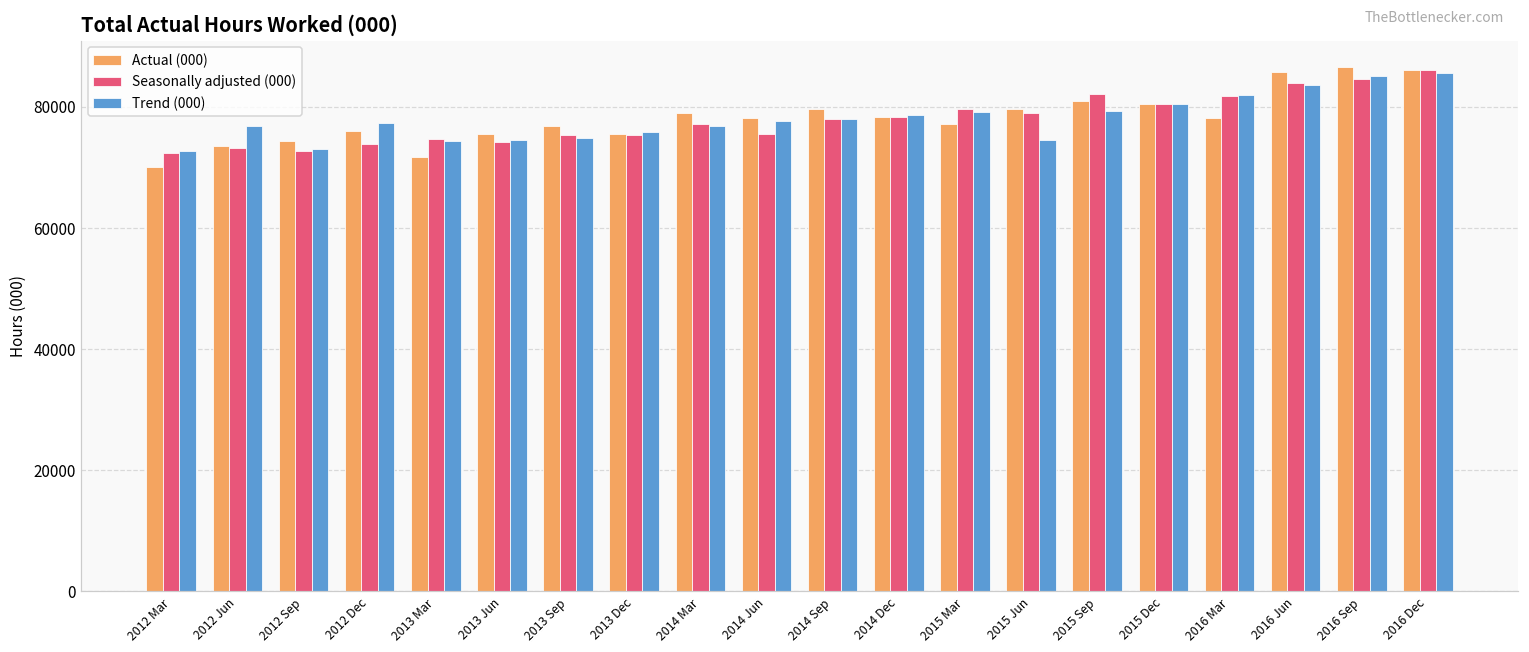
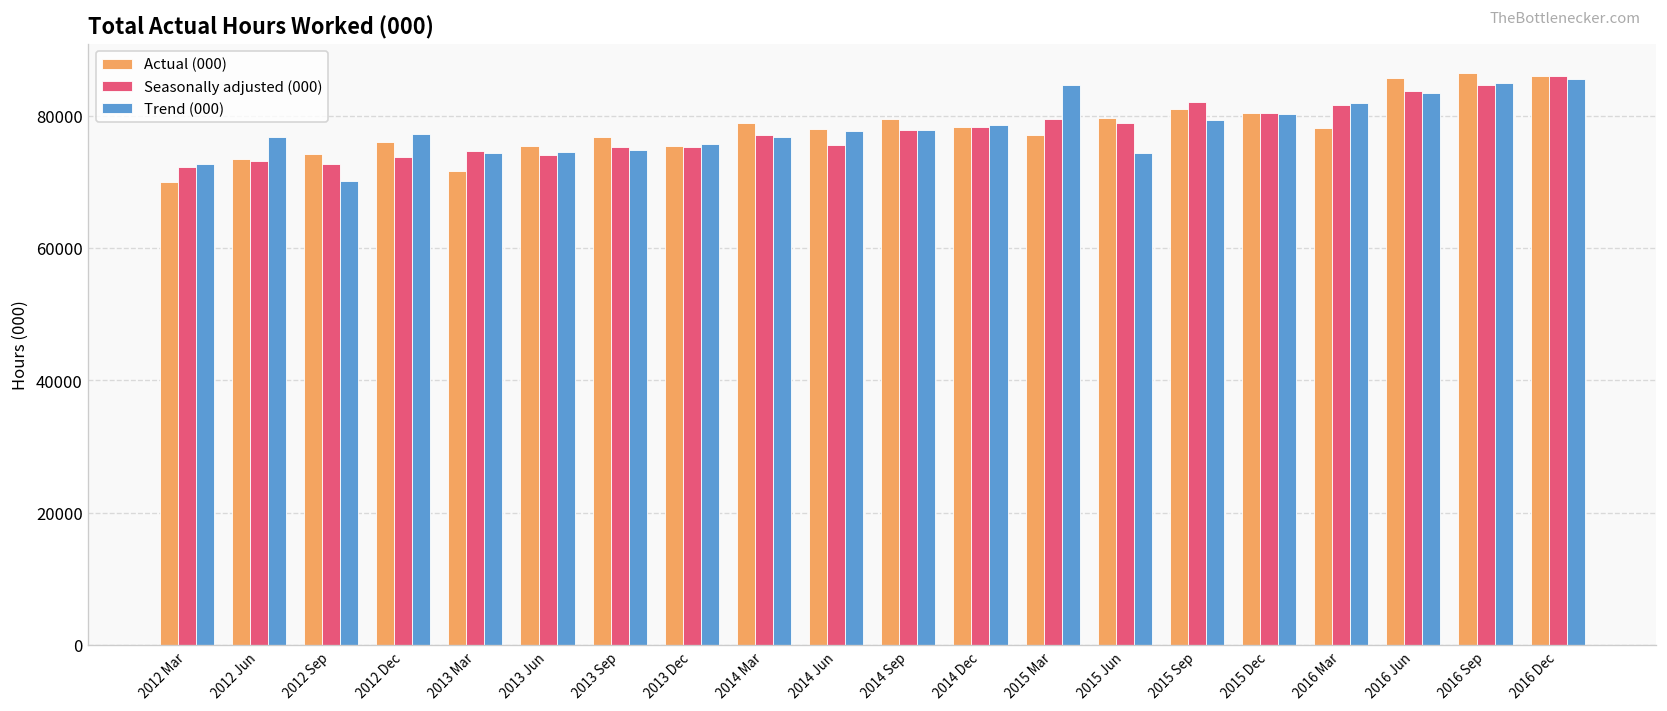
Trend (000), 2012 Sep: 73000 -> 70000
Trend (000), 2015 Mar: 79000 -> 85000
